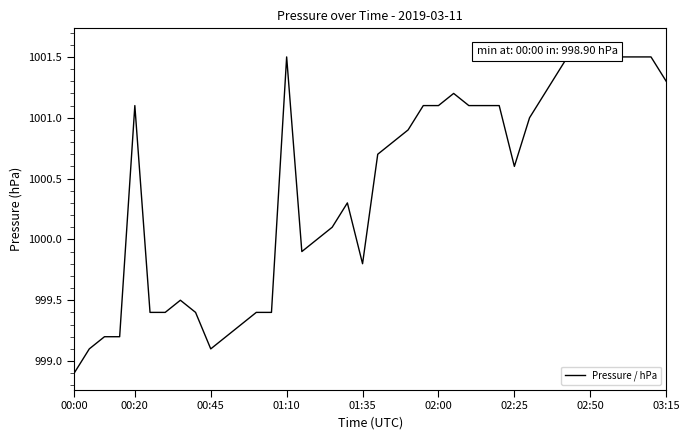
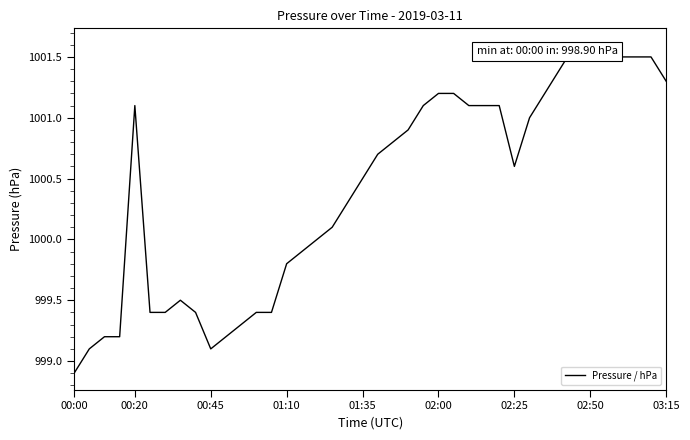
01:10: 1001.5 -> 999.8
01:35: 999.8 -> 1000.5
02:00: 1001.1 -> 1001.2
